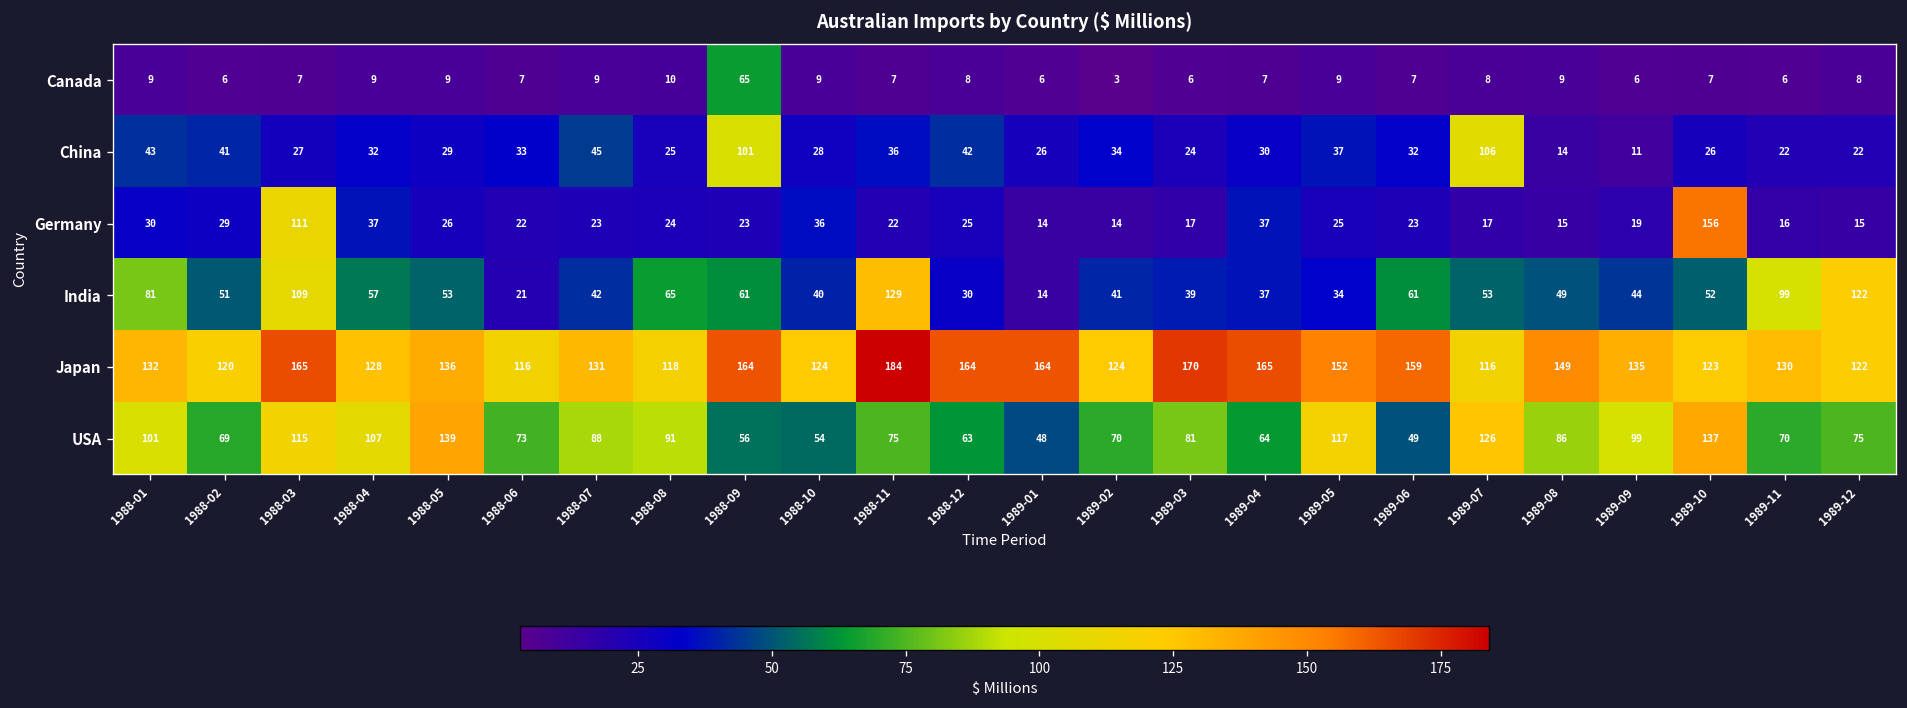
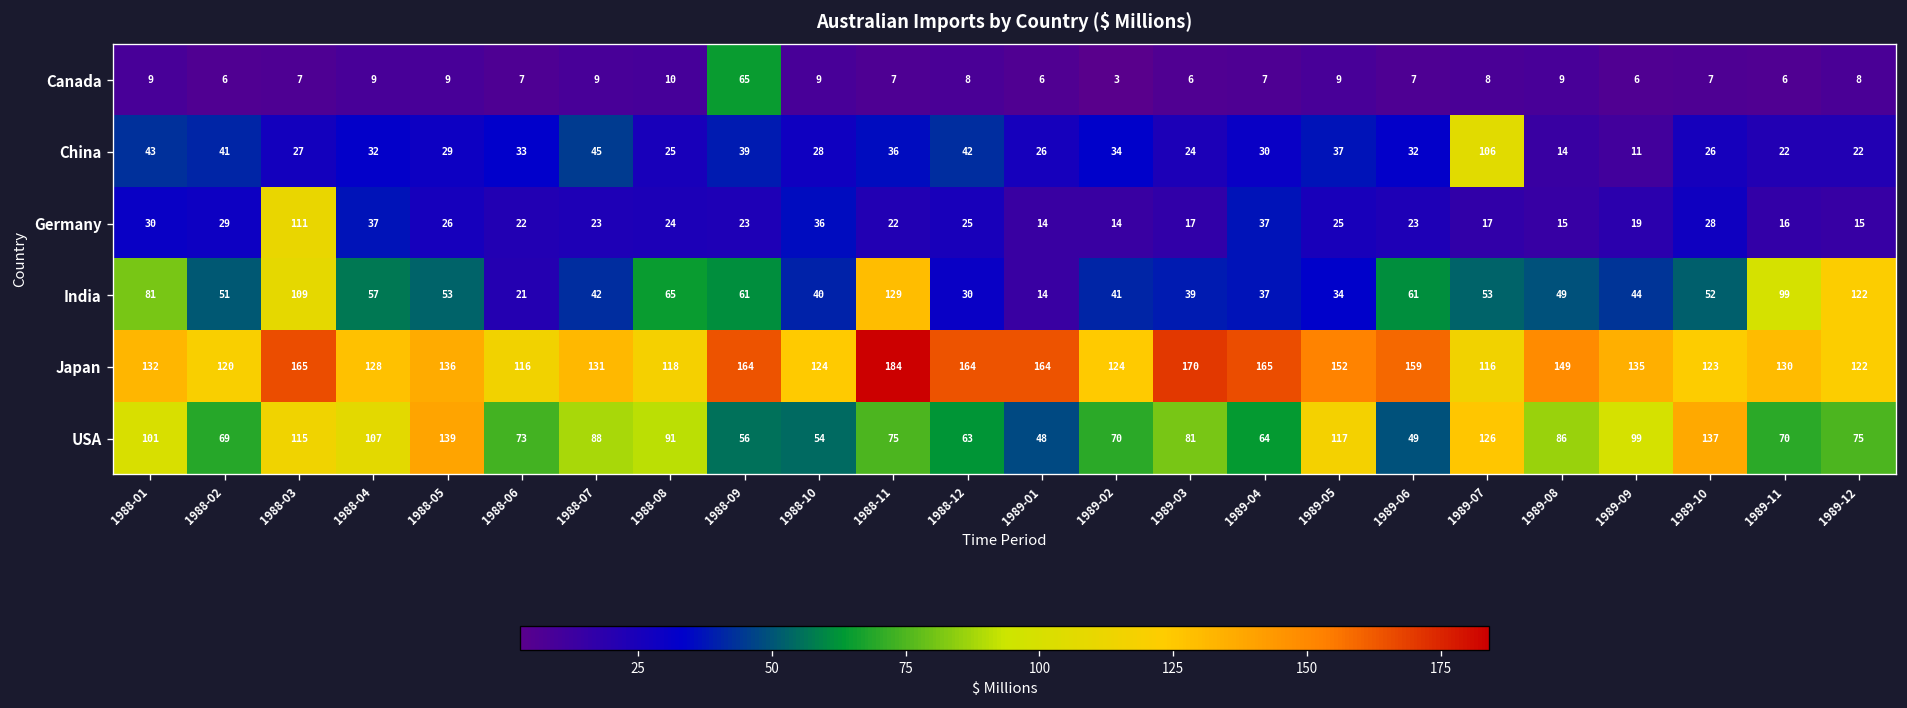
China, 1988-09: 101 -> 39
Germany, 1989-10: 156 -> 28
